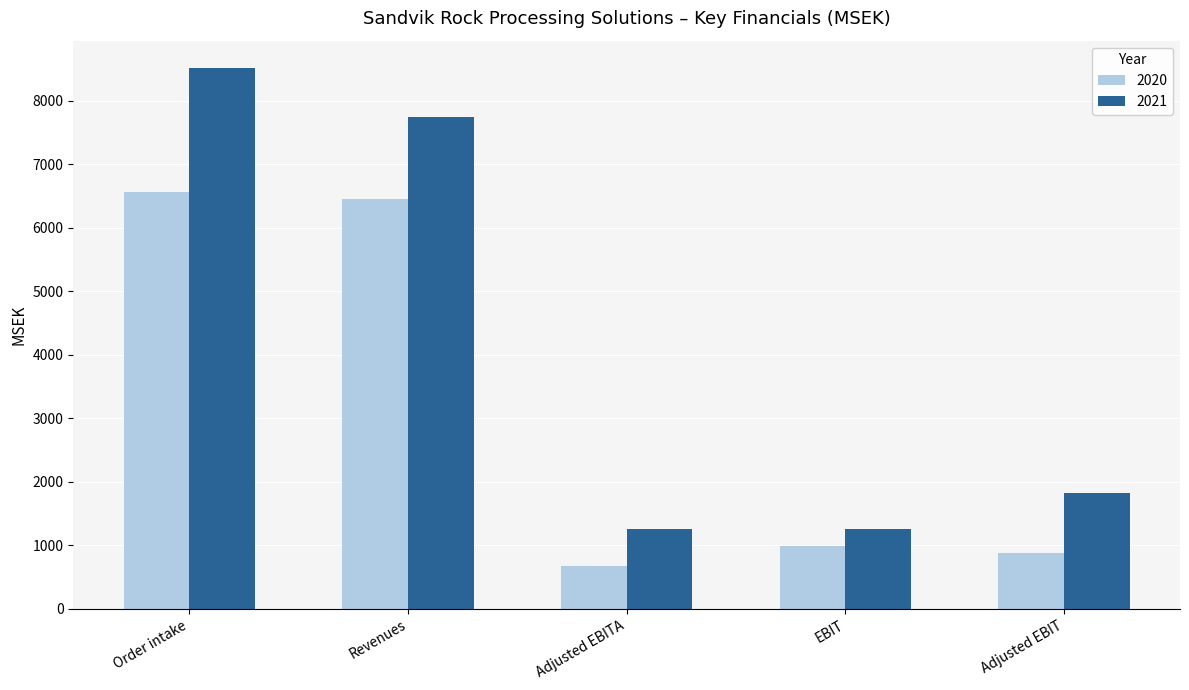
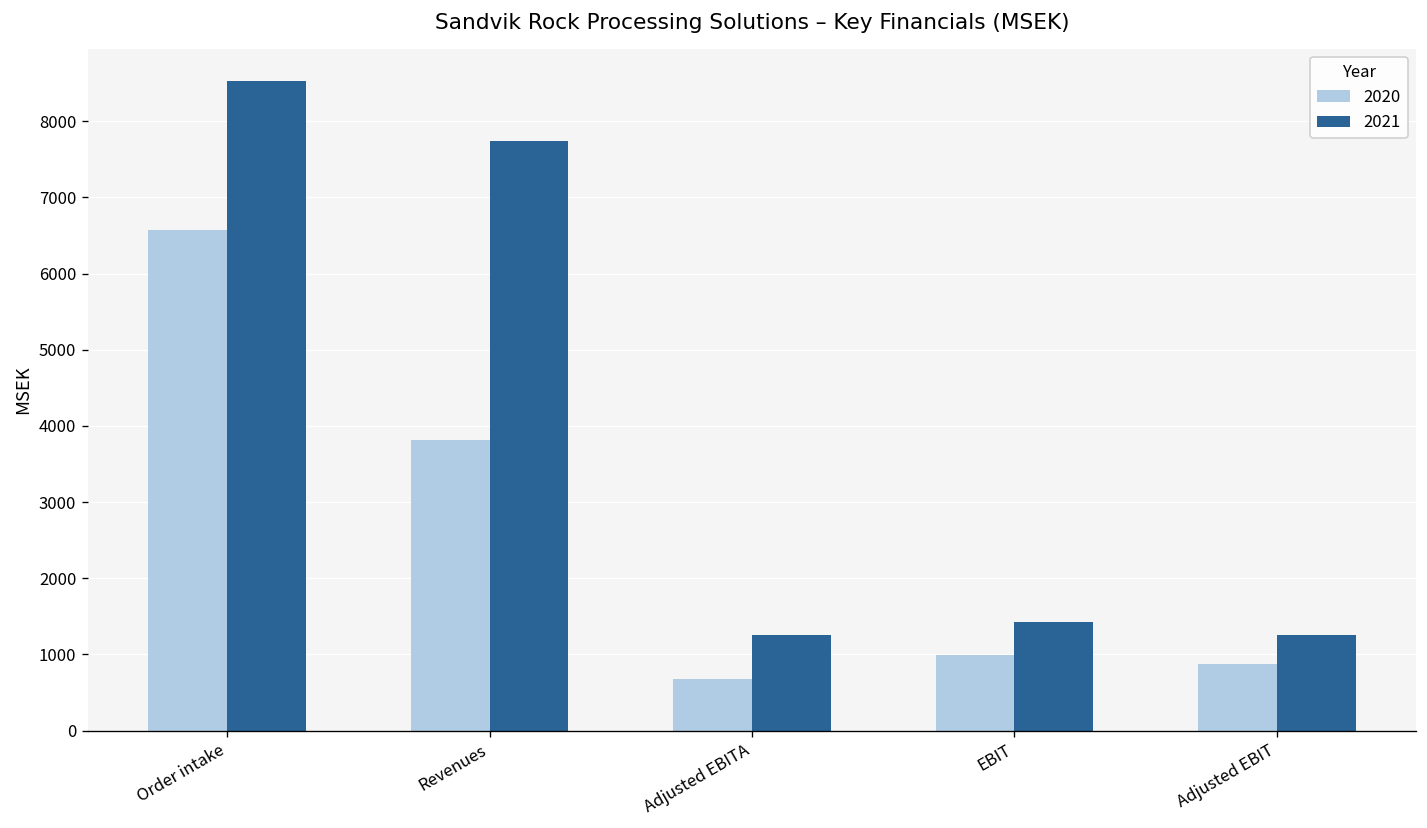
2020, Revenues: 6500 -> 3800
2021, EBIT: 1300 -> 1400
2021, Adjusted EBIT: 1800 -> 1300
